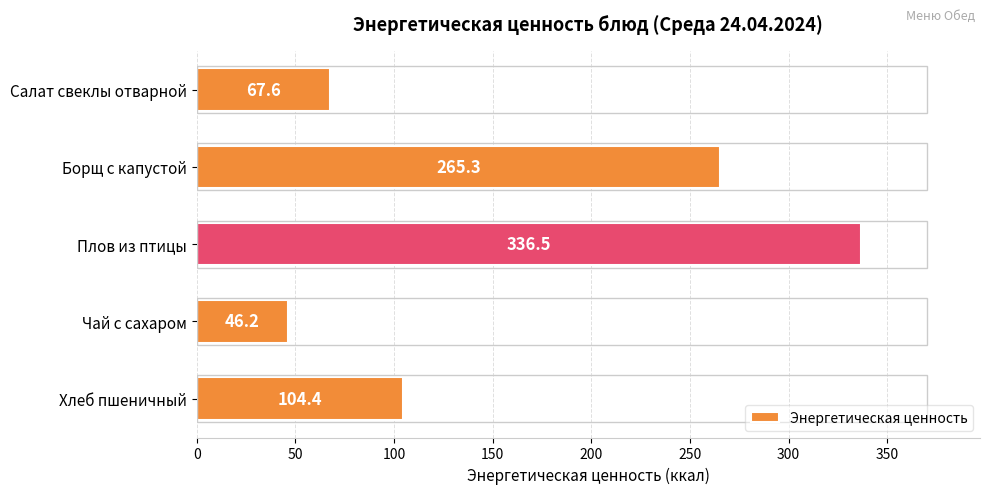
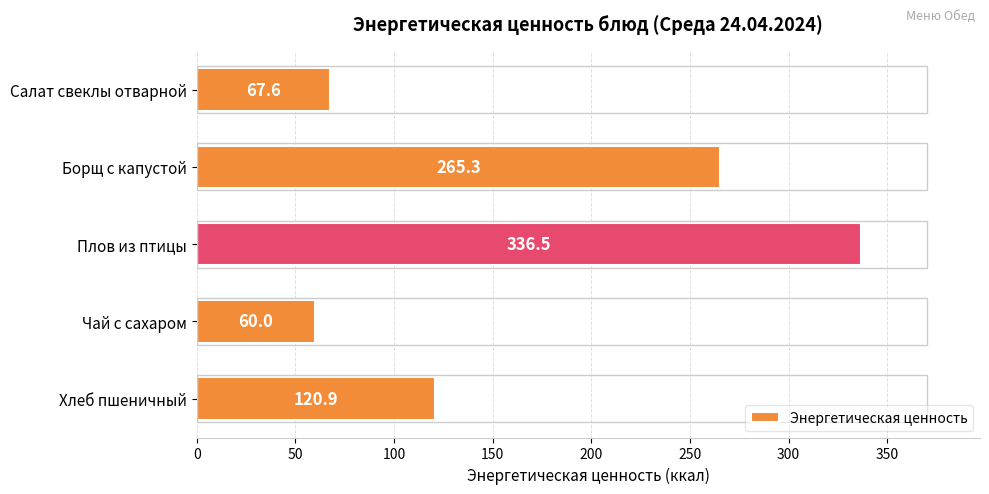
Чай с сахаром: 46.2 -> 60.0
Хлеб пшеничный: 104.4 -> 120.9
